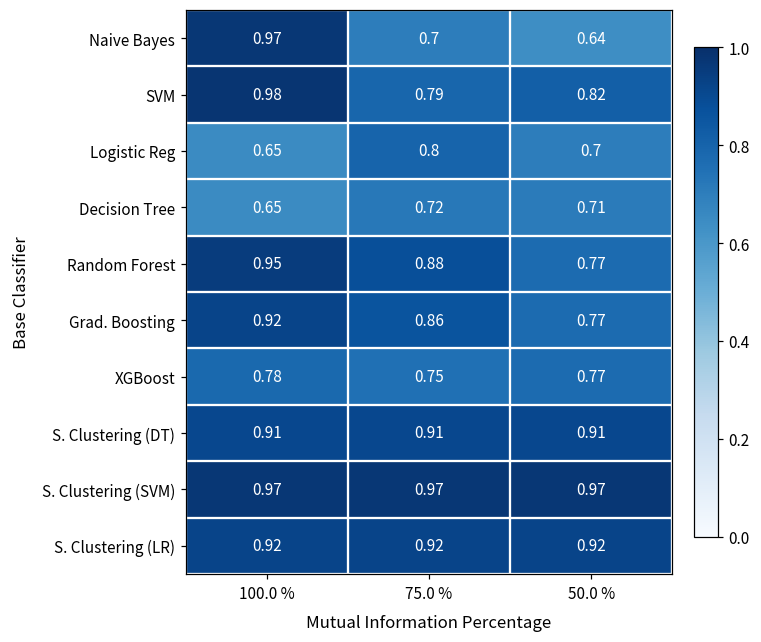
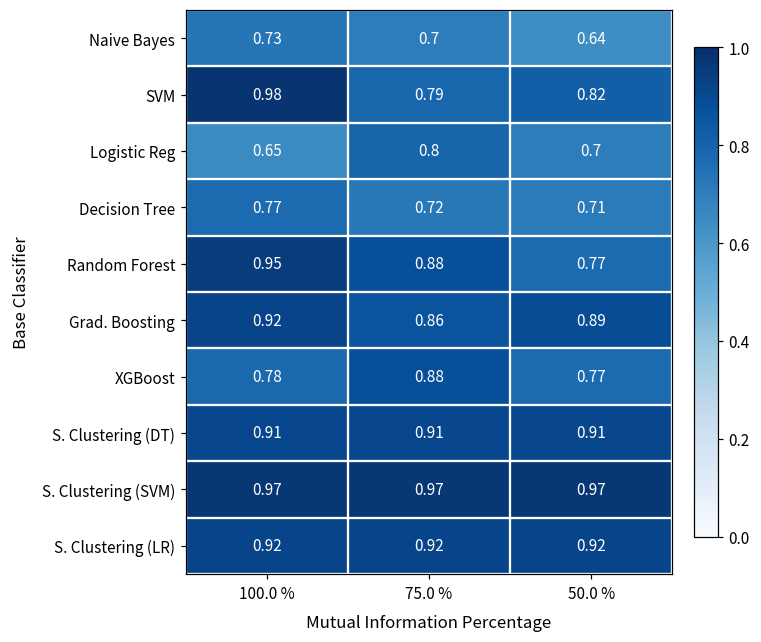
Naive Bayes, 100.0 %: 0.97 -> 0.73
Decision Tree, 100.0 %: 0.65 -> 0.77
Grad. Boosting, 50.0 %: 0.77 -> 0.89
XGBoost, 75.0 %: 0.75 -> 0.88
